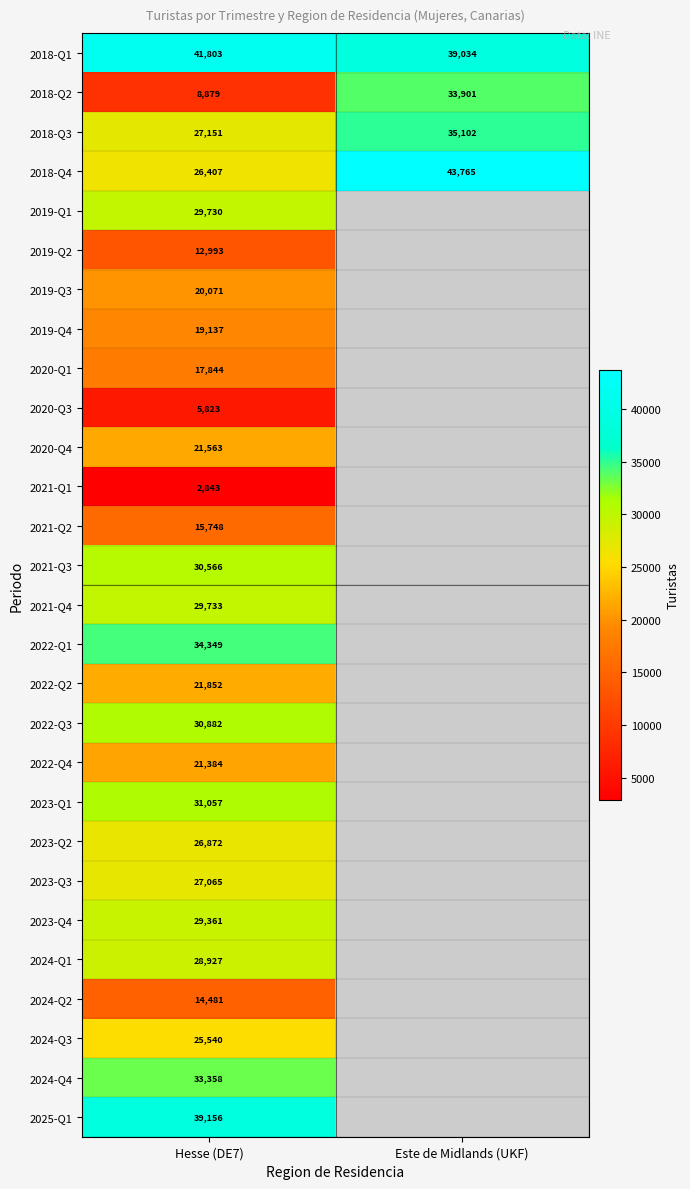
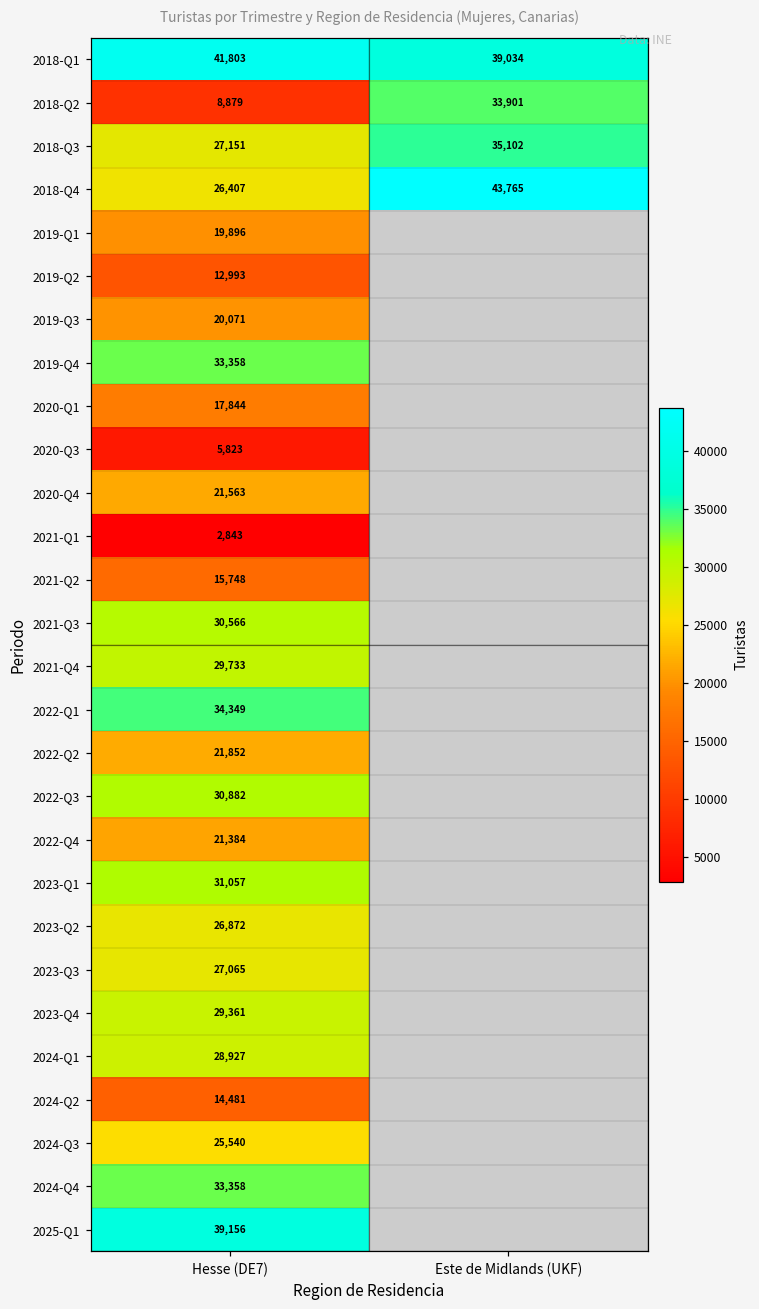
2019-Q1, Hesse (DE7): 29,730 -> 19,896
2019-Q4, Hesse (DE7): 19,137 -> 33,358
